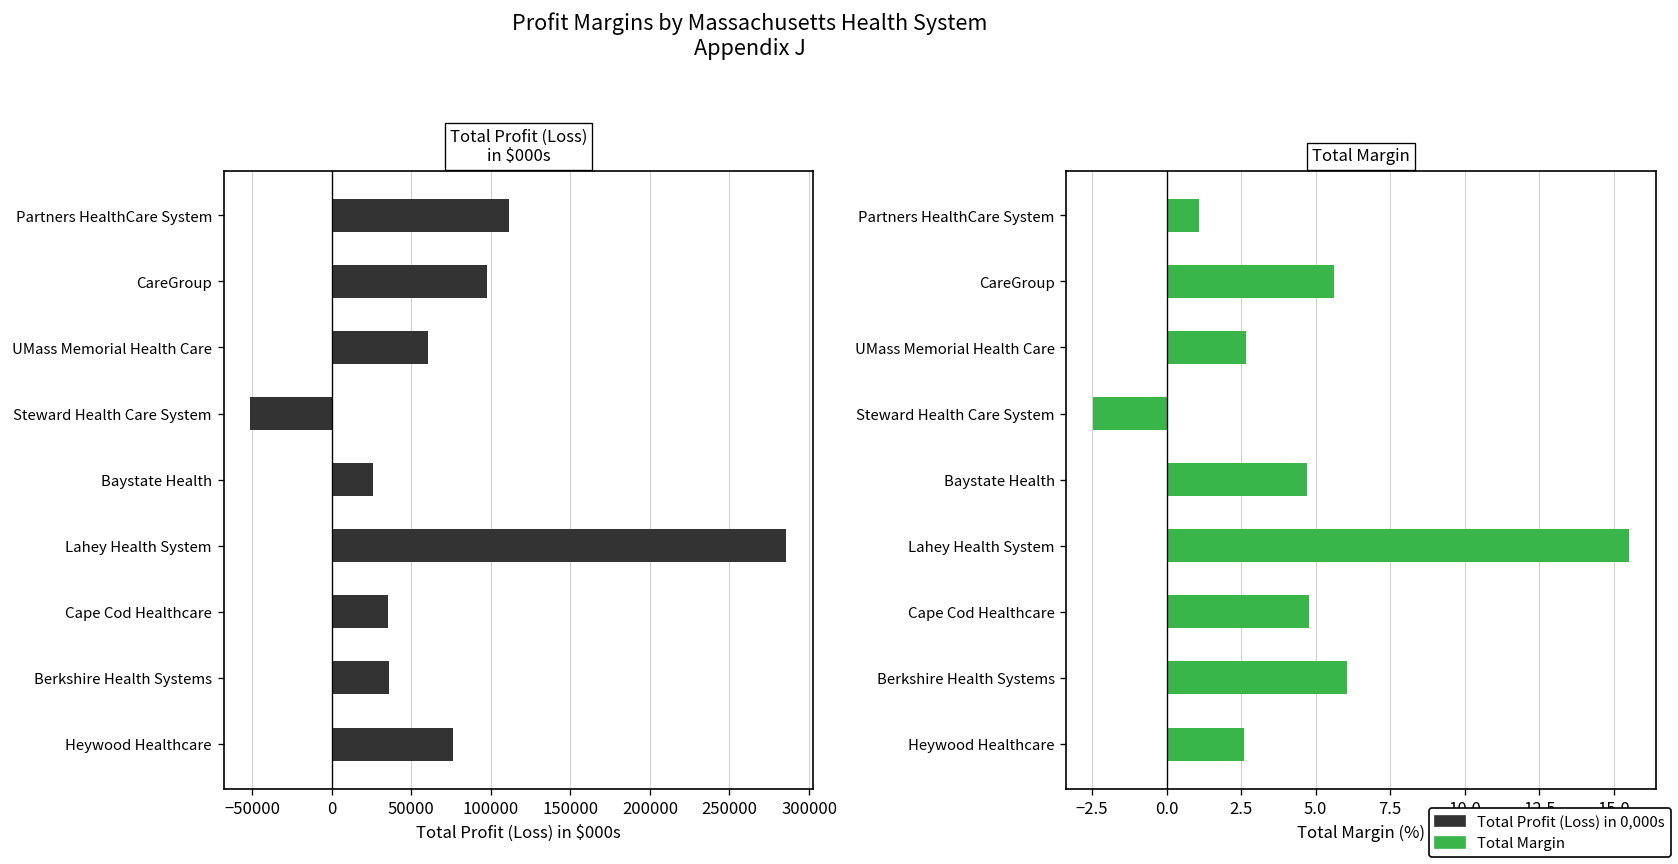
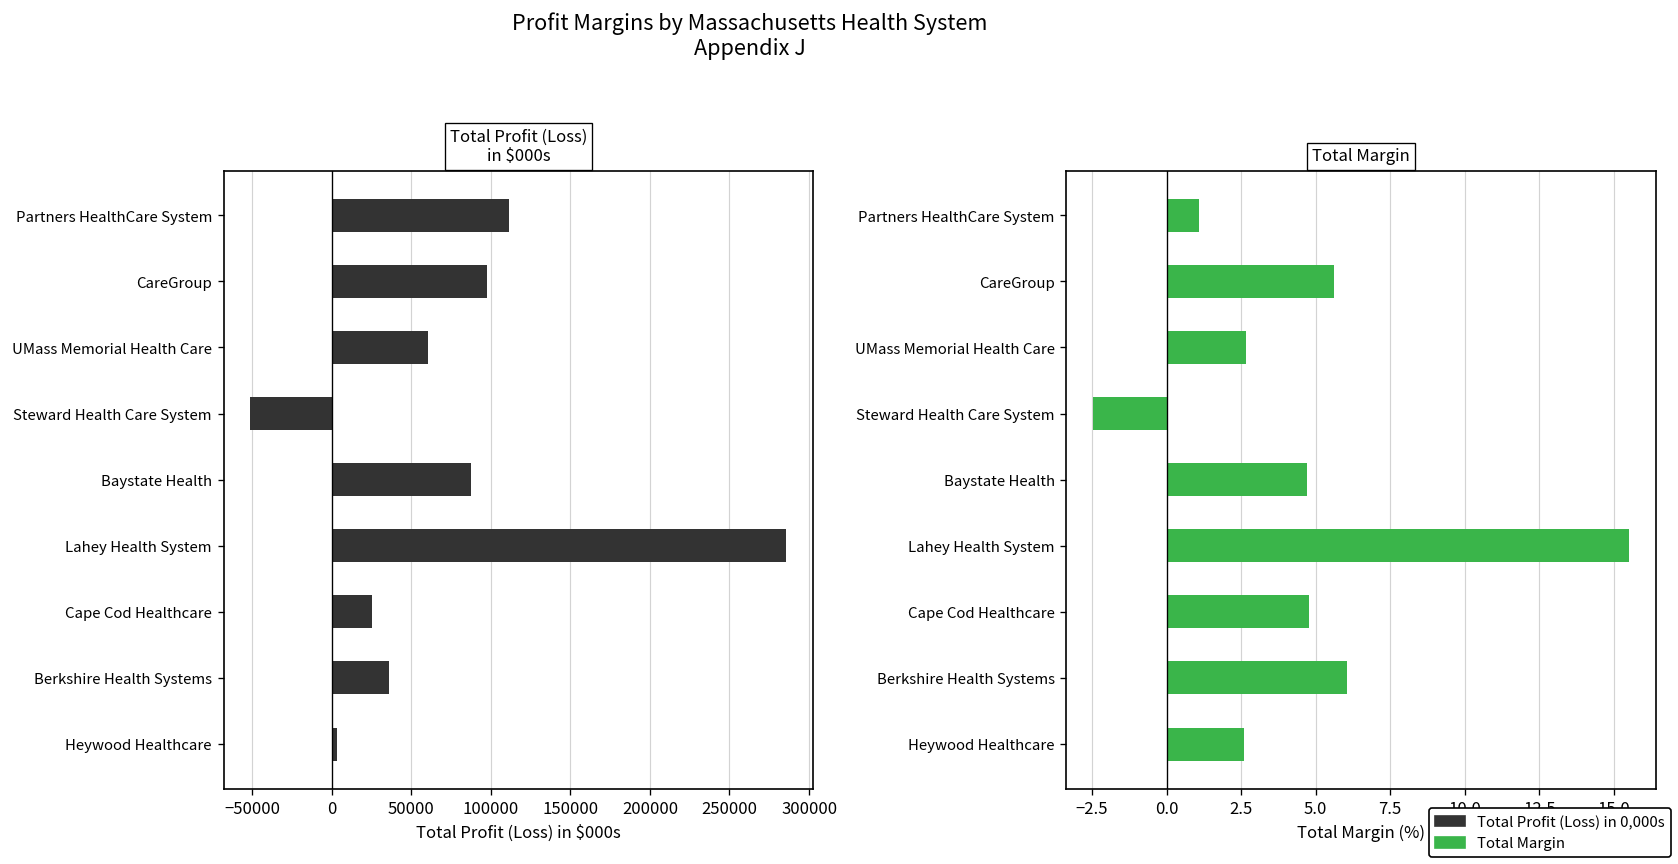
Total Profit (Loss) in $000s, Baystate Health: 26000 -> 87000
Total Profit (Loss) in $000s, Cape Cod Healthcare: 35000 -> 25000
Total Profit (Loss) in $000s, Heywood Healthcare: 76000 -> 3000
